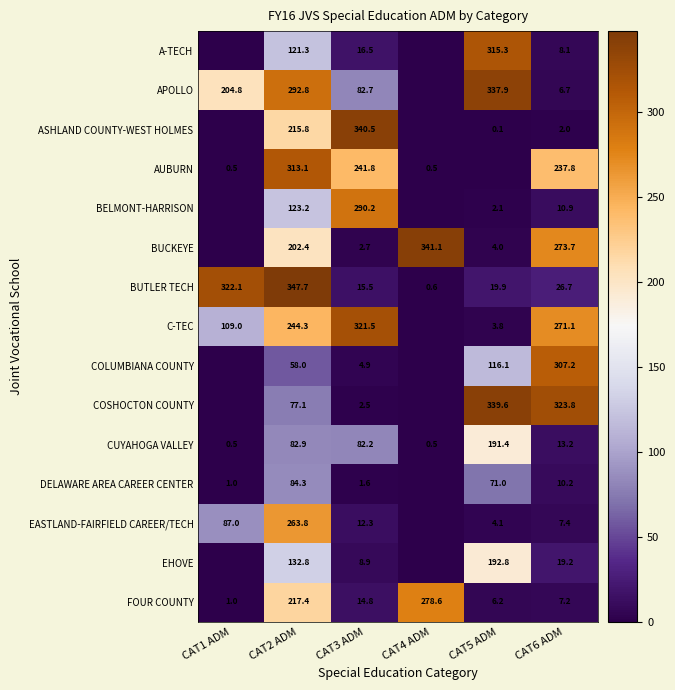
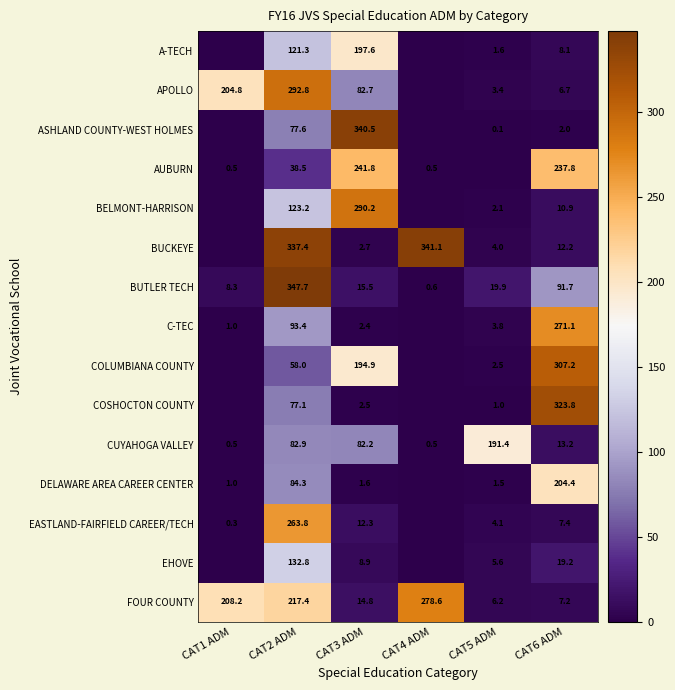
A-TECH, CAT3 ADM: 16.5 -> 197.6
A-TECH, CAT5 ADM: 315.3 -> 1.6
APOLLO, CAT5 ADM: 337.9 -> 3.4
ASHLAND COUNTY-WEST HOLMES, CAT2 ADM: 215.8 -> 77.6
AUBURN, CAT2 ADM: 313.1 -> 38.5
BUCKEYE, CAT2 ADM: 202.4 -> 337.4
BUCKEYE, CAT6 ADM: 273.7 -> 12.2
BUTLER TECH, CAT1 ADM: 322.1 -> 8.3
BUTLER TECH, CAT6 ADM: 26.7 -> 91.7
C-TEC, CAT1 ADM: 109.0 -> 1.0
C-TEC, CAT2 ADM: 244.3 -> 93.4
C-TEC, CAT3 ADM: 321.5 -> 2.4
COLUMBIANA COUNTY, CAT3 ADM: 4.9 -> 194.9
COLUMBIANA COUNTY, CAT5 ADM: 116.1 -> 2.5
COSHOCTON COUNTY, CAT5 ADM: 339.6 -> 1.0
DELAWARE AREA CAREER CENTER, CAT5 ADM: 71.0 -> 1.5
DELAWARE AREA CAREER CENTER, CAT6 ADM: 10.2 -> 204.4
EASTLAND-FAIRFIELD CAREER/TECH, CAT1 ADM: 87.0 -> 0.3
EHOVE, CAT5 ADM: 192.8 -> 5.6
FOUR COUNTY, CAT1 ADM: 1.0 -> 208.2
